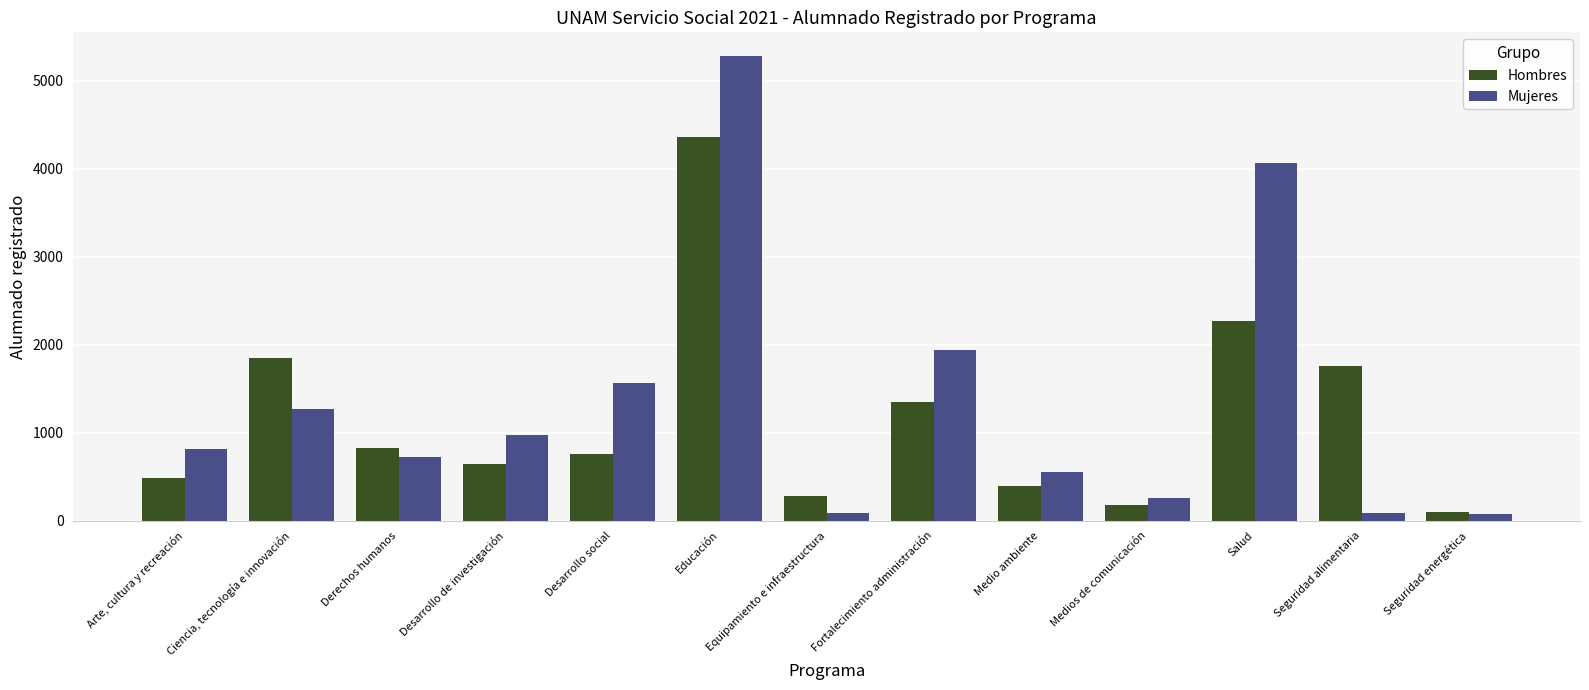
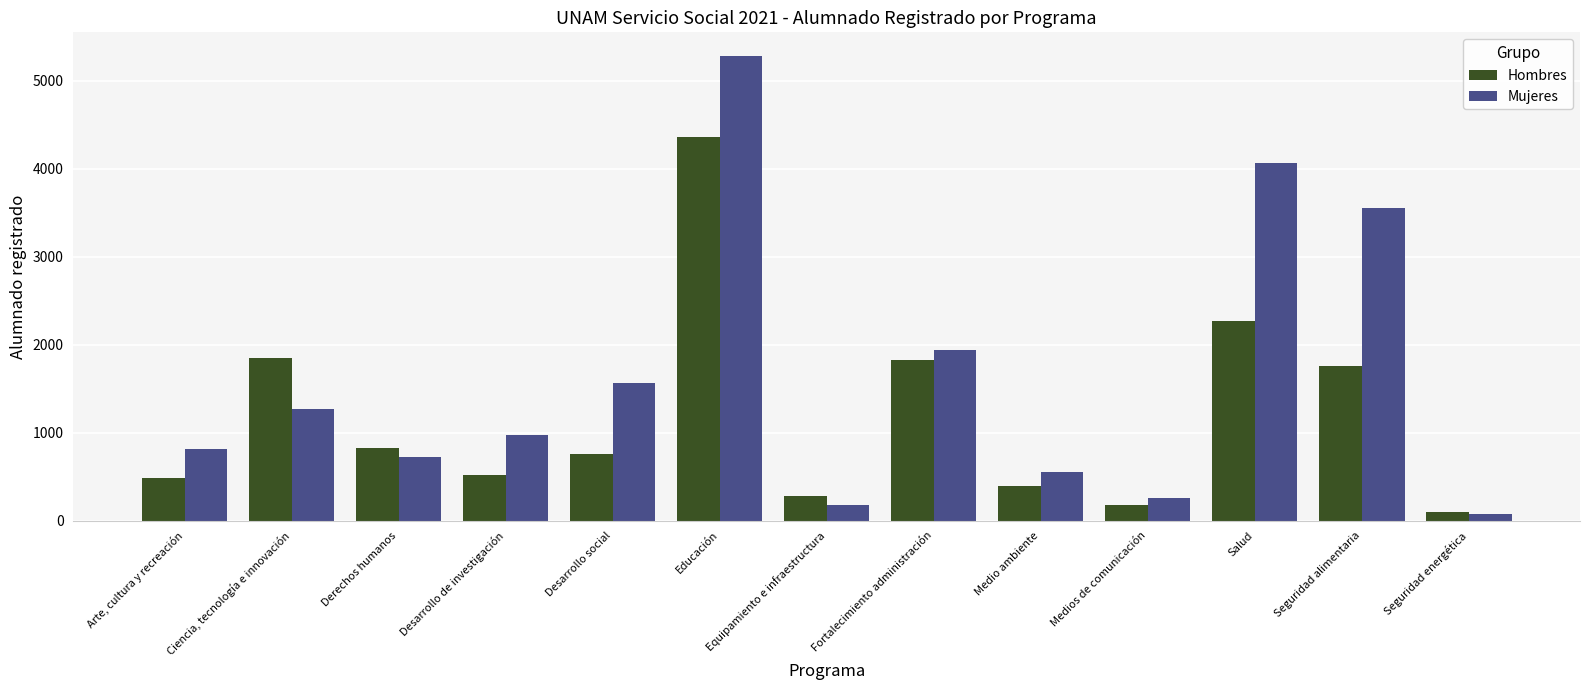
Hombres, Desarrollo de investigación: 600 -> 500
Mujeres, Equipamiento e infraestructura: 100 -> 200
Hombres, Fortalecimiento administración: 1400 -> 1800
Mujeres, Seguridad alimentaria: 100 -> 3600
